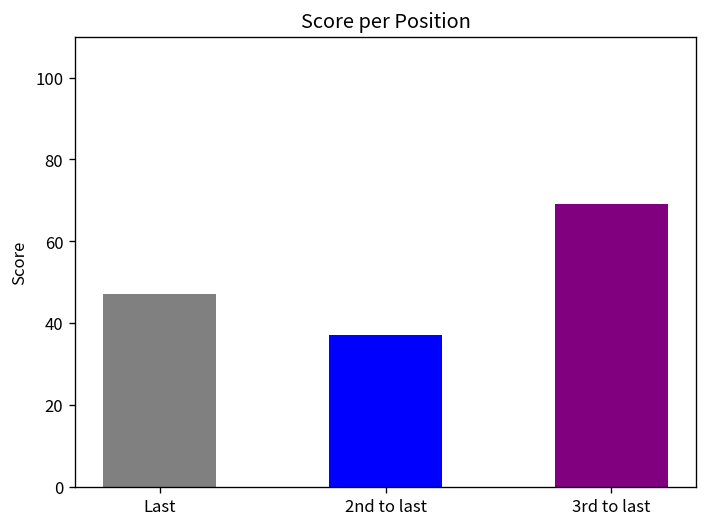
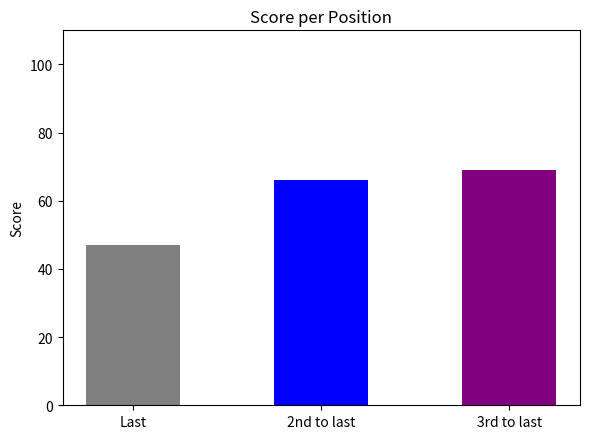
2nd to last: 37 -> 66
